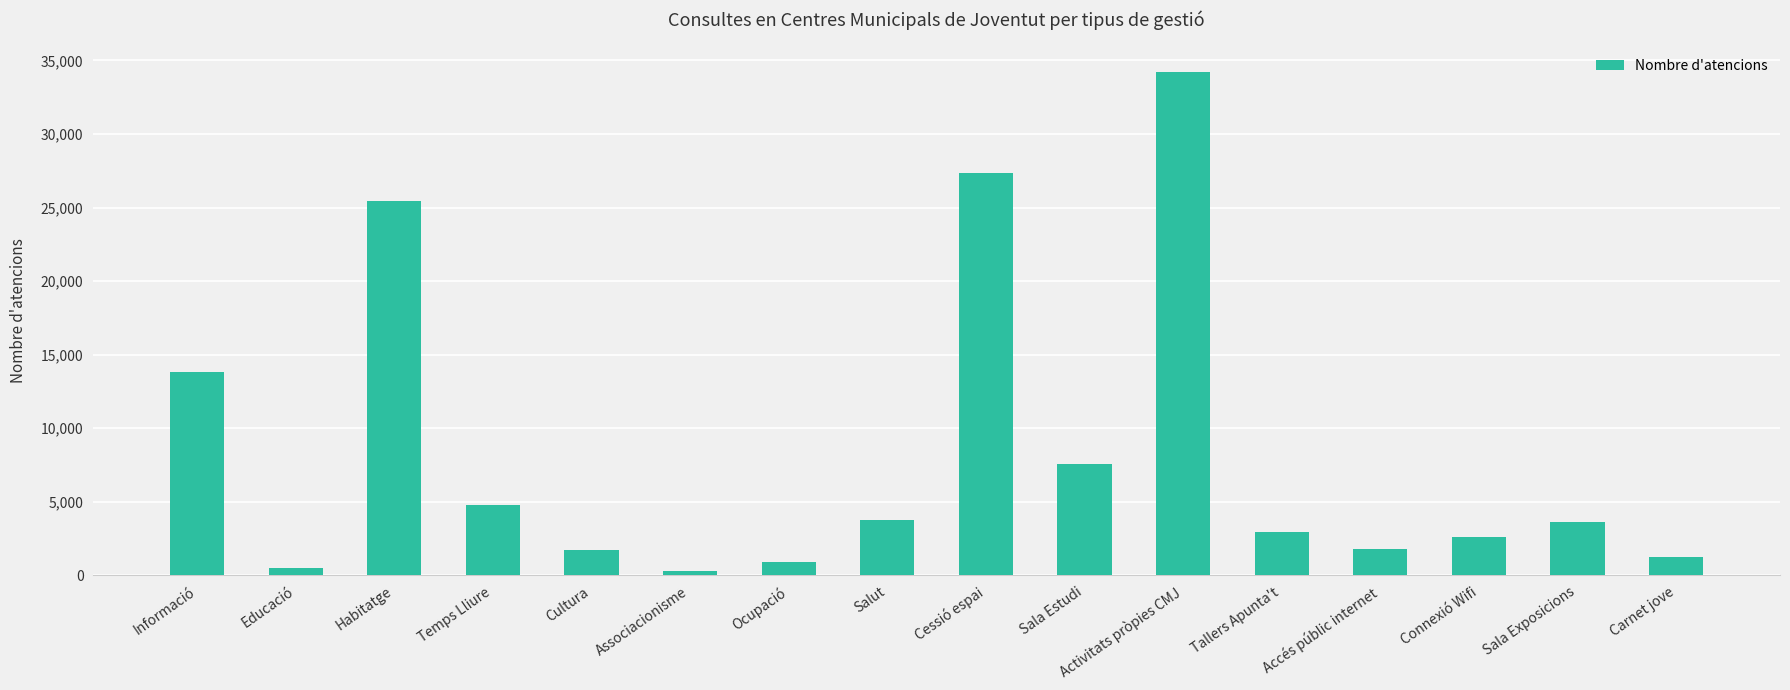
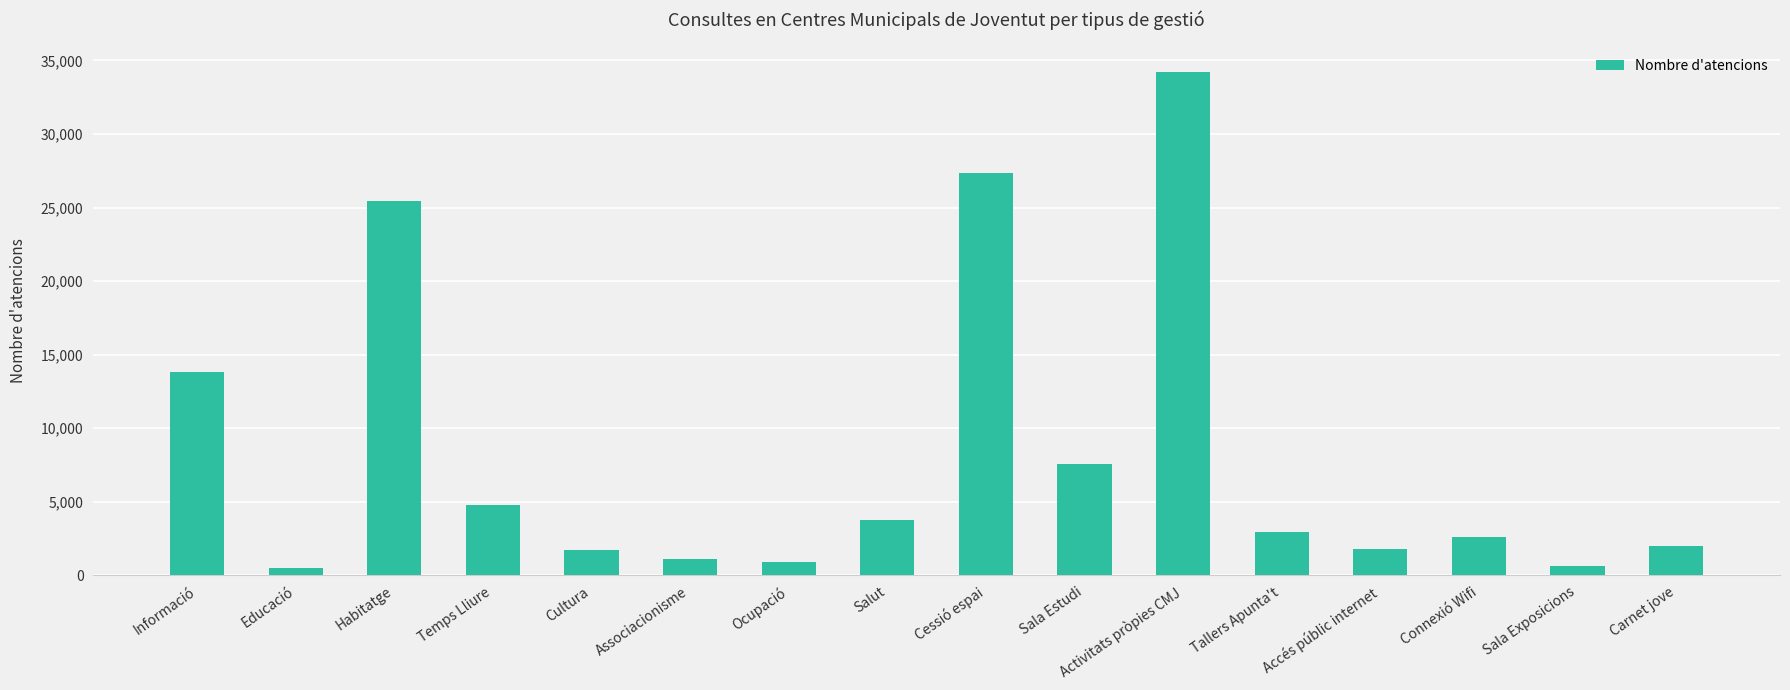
Associacionisme: 300 -> 1,100
Sala Exposicions: 3,600 -> 600
Carnet jove: 1,300 -> 2,000
